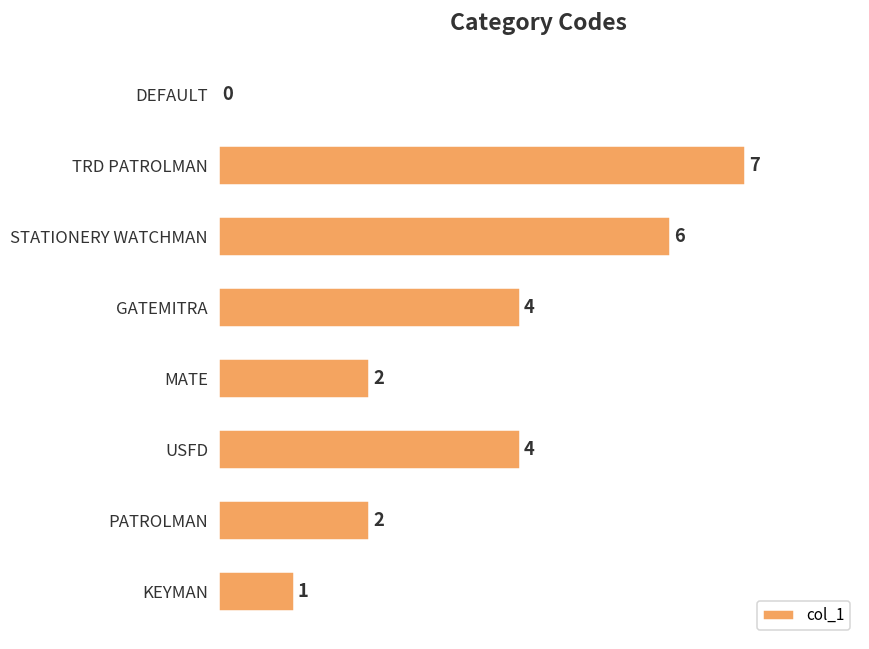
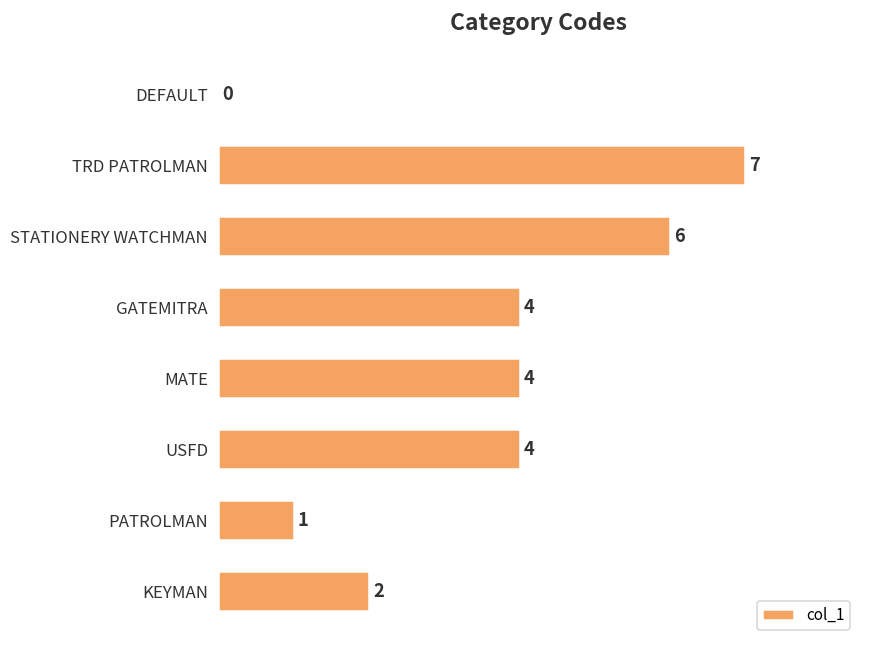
MATE: 2 -> 4
PATROLMAN: 2 -> 1
KEYMAN: 1 -> 2
